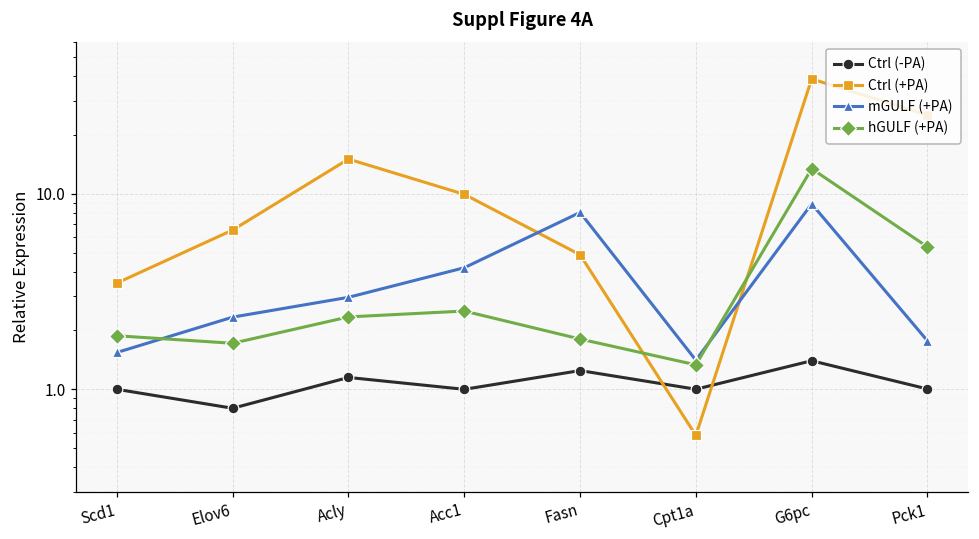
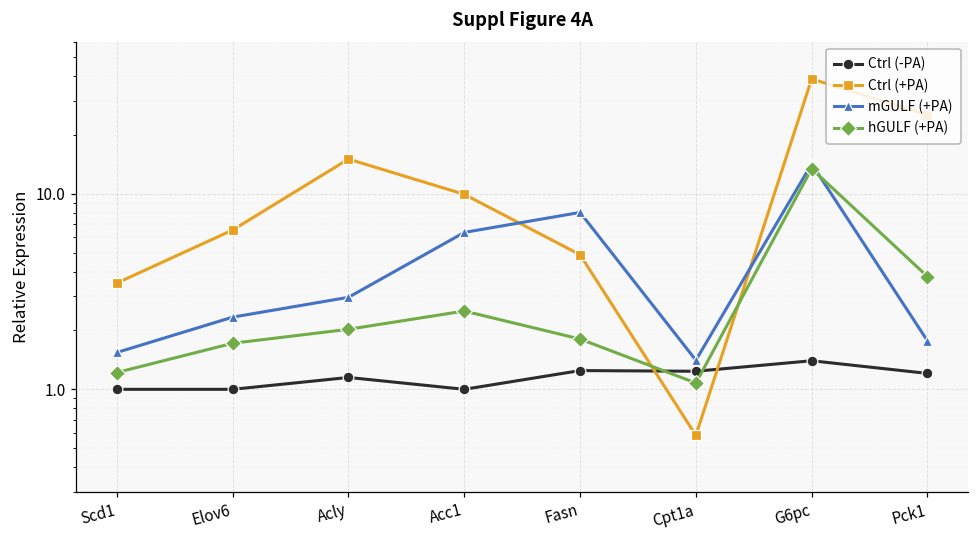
hGULF (+PA), Scd1: 1.9 -> 1.2
Ctrl (-PA), Elov6: 0.8 -> 1.0
hGULF (+PA), Acly: 2.3 -> 2.0
mGULF (+PA), Acc1: 4.2 -> 6.3
Ctrl (-PA), Cpt1a: 1.0 -> 1.2
hGULF (+PA), Cpt1a: 1.3 -> 1.1
mGULF (+PA), G6pc: 9 -> 14
Ctrl (-PA), Pck1: 1.0 -> 1.2
hGULF (+PA), Pck1: 5.4 -> 3.8
